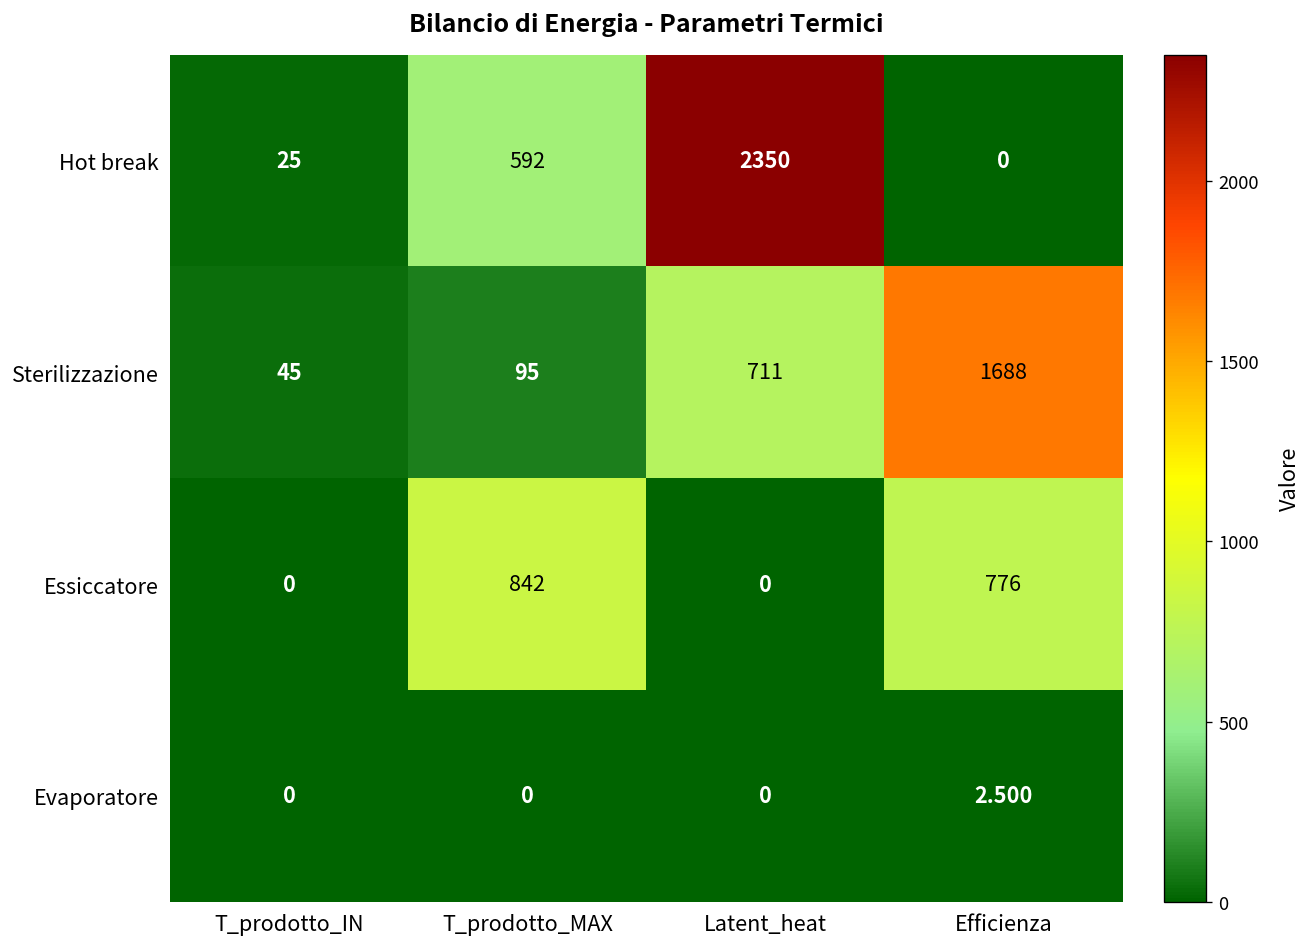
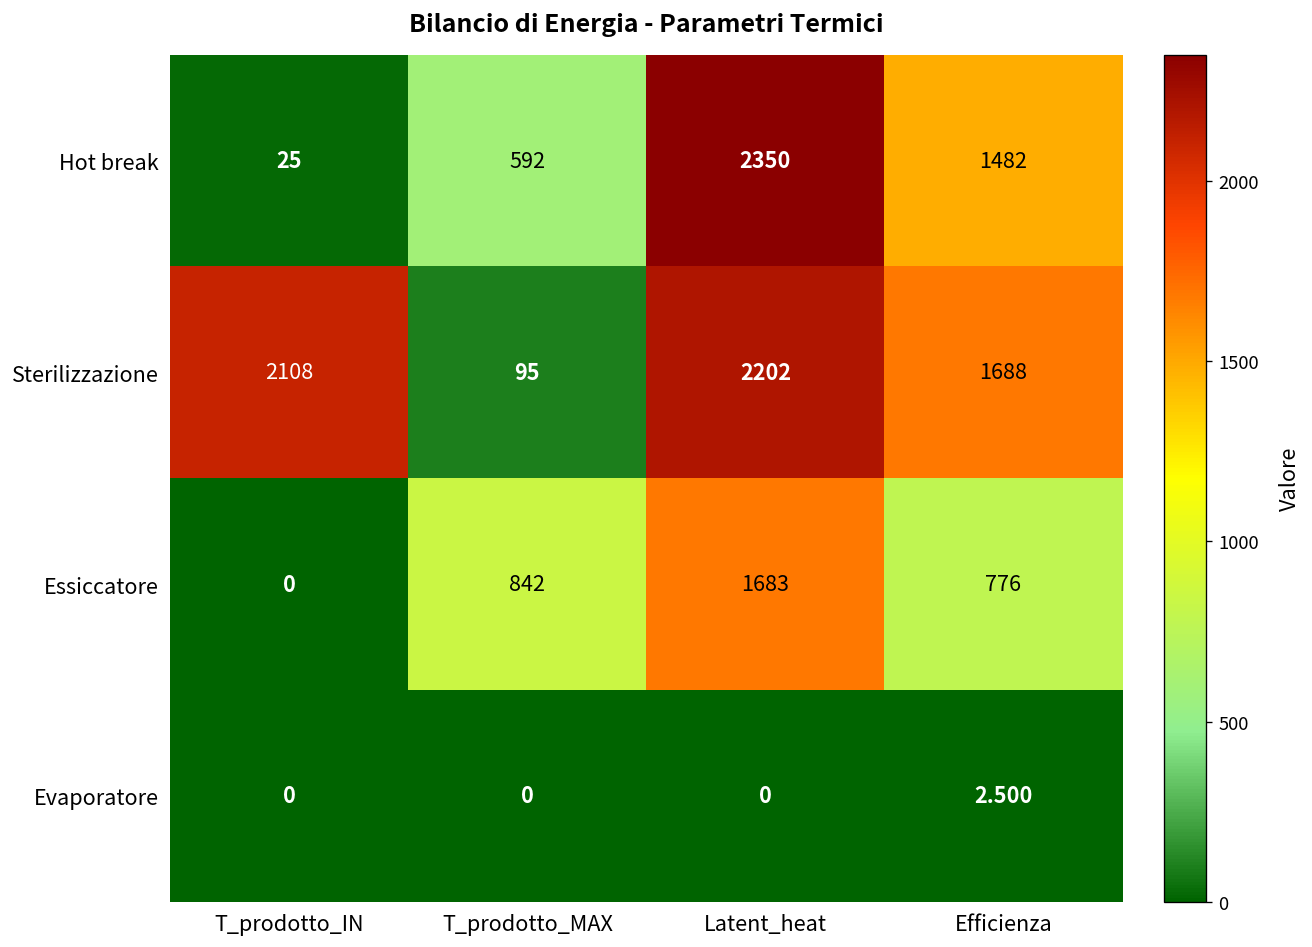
Hot break, Efficienza: 0 -> 1482
Sterilizzazione, T_prodotto_IN: 45 -> 2108
Sterilizzazione, Latent_heat: 711 -> 2202
Essiccatore, Latent_heat: 0 -> 1683
